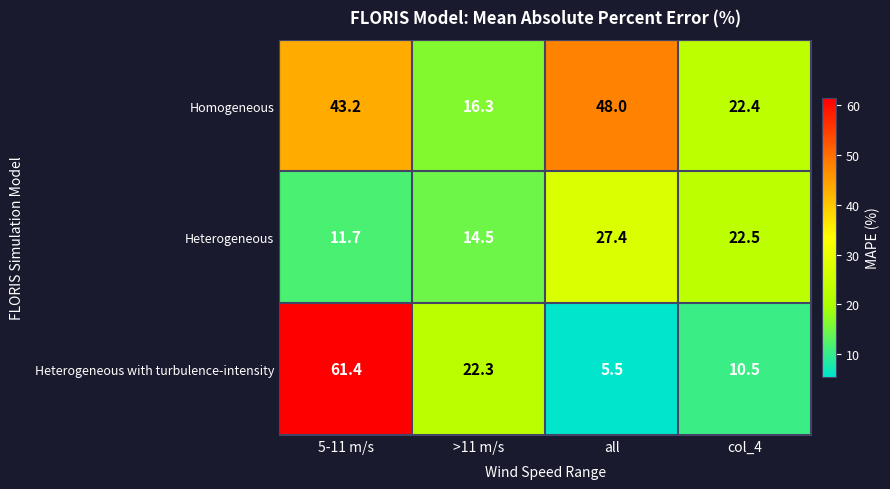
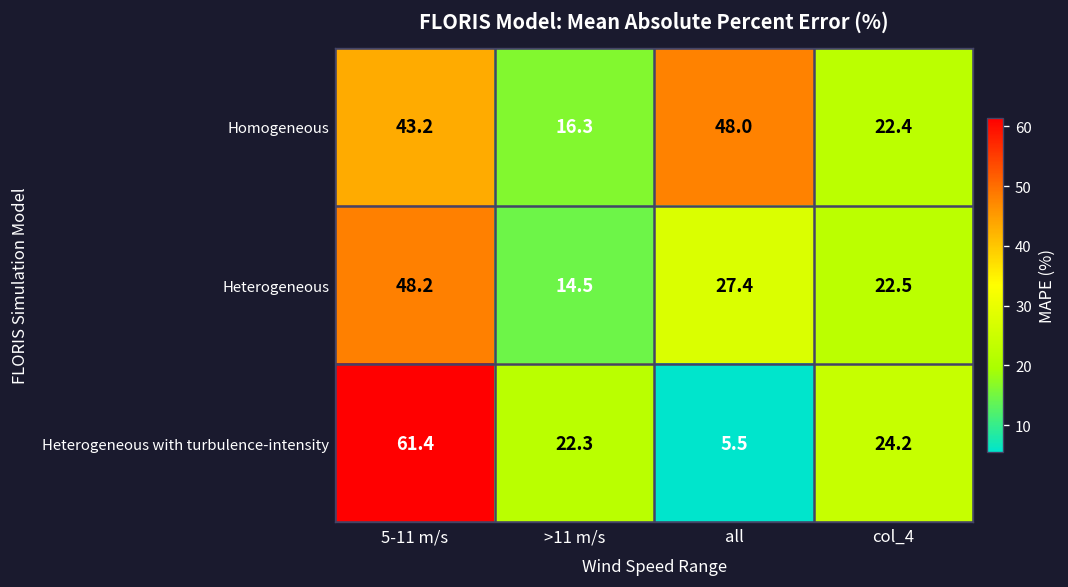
Heterogeneous, 5-11 m/s: 11.7 -> 48.2
Heterogeneous with turbulence-intensity, col_4: 10.5 -> 24.2
